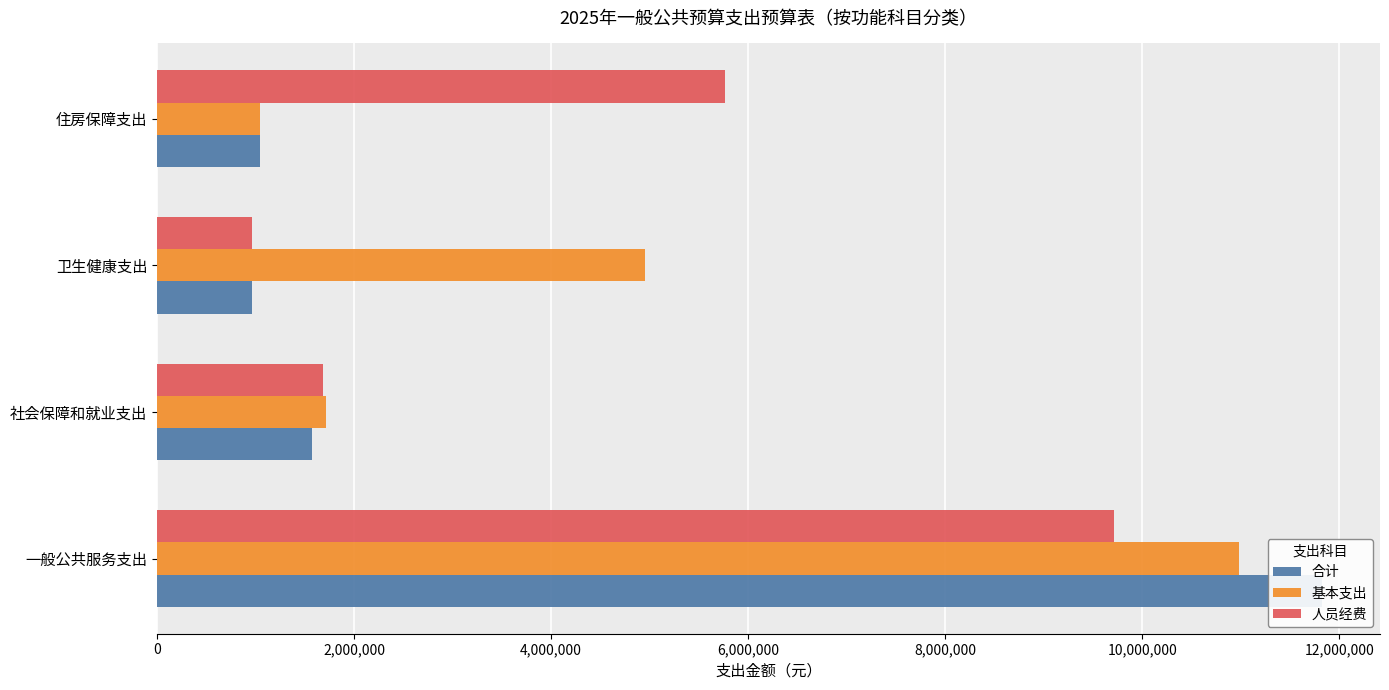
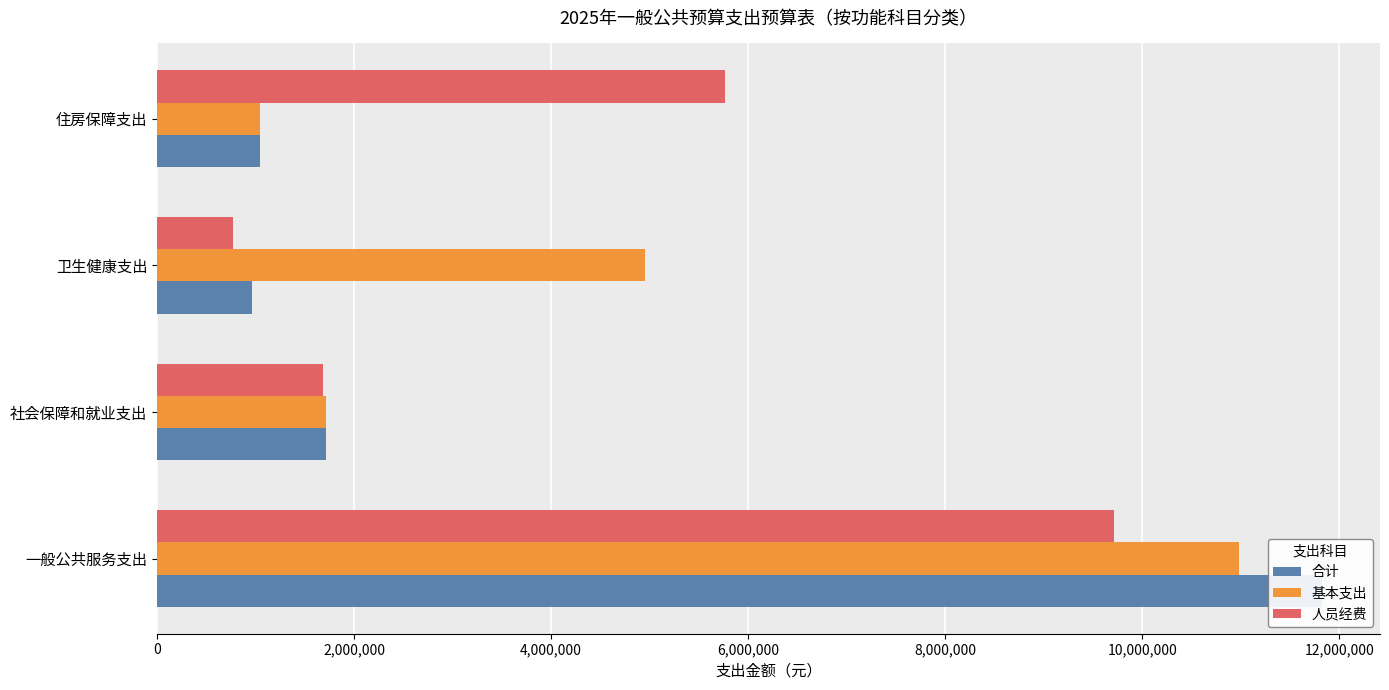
人员经费, 卫生健康支出: 1,000,000 -> 800,000
合计, 社会保障和就业支出: 1,600,000 -> 1,700,000
